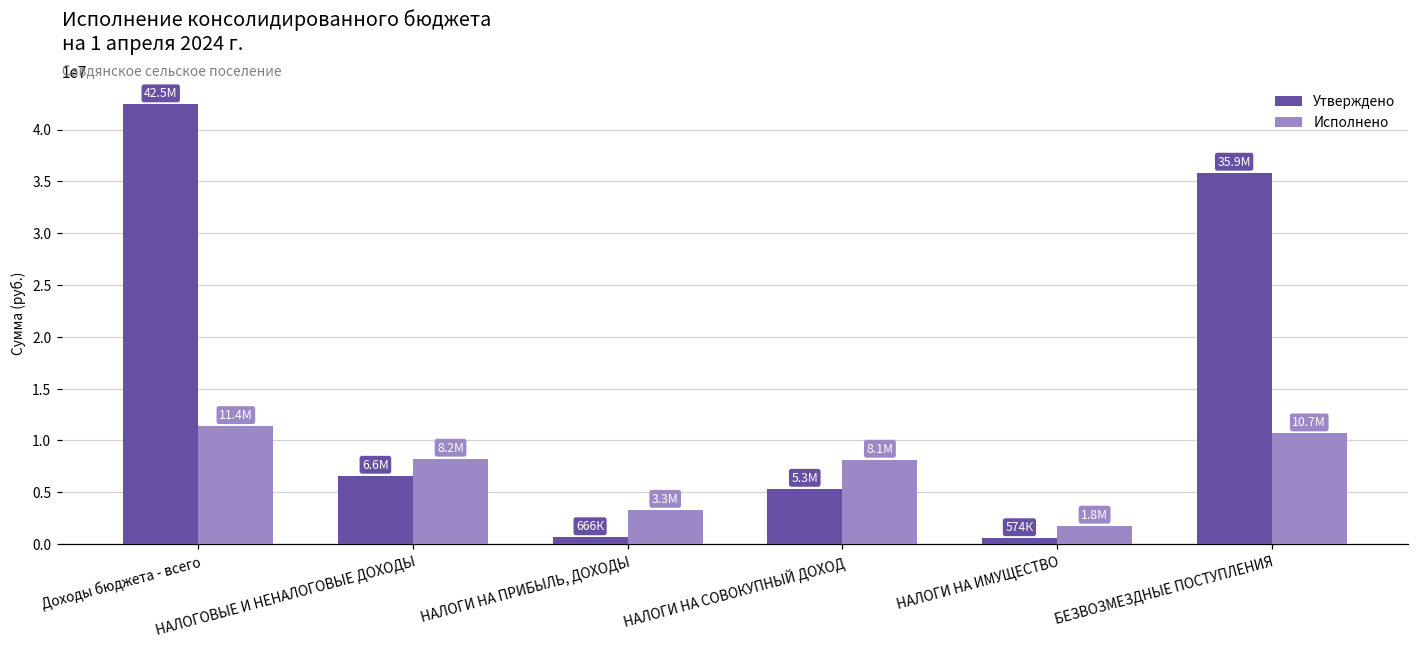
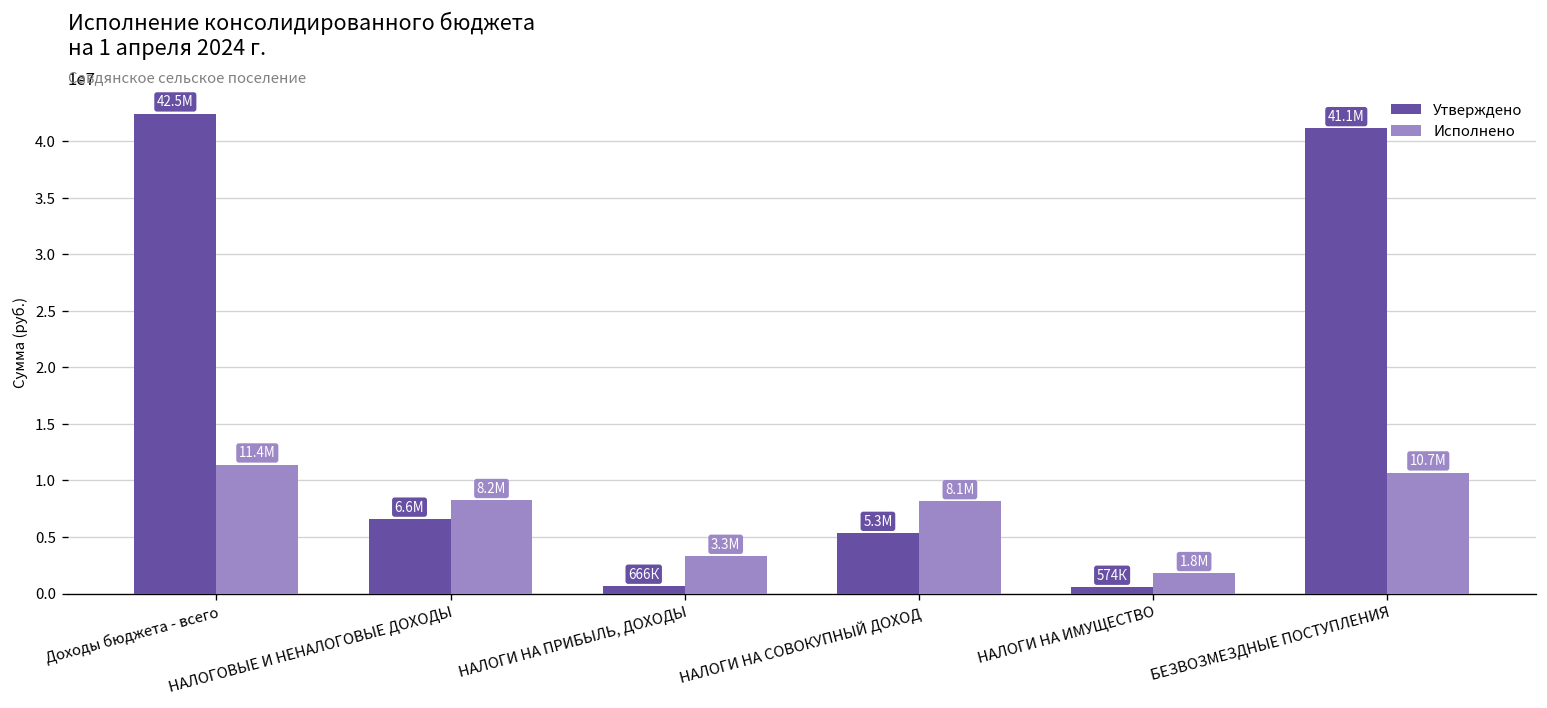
Утверждено, БЕЗВОЗМЕЗДНЫЕ ПОСТУПЛЕНИЯ: 35.9М -> 41.1М
